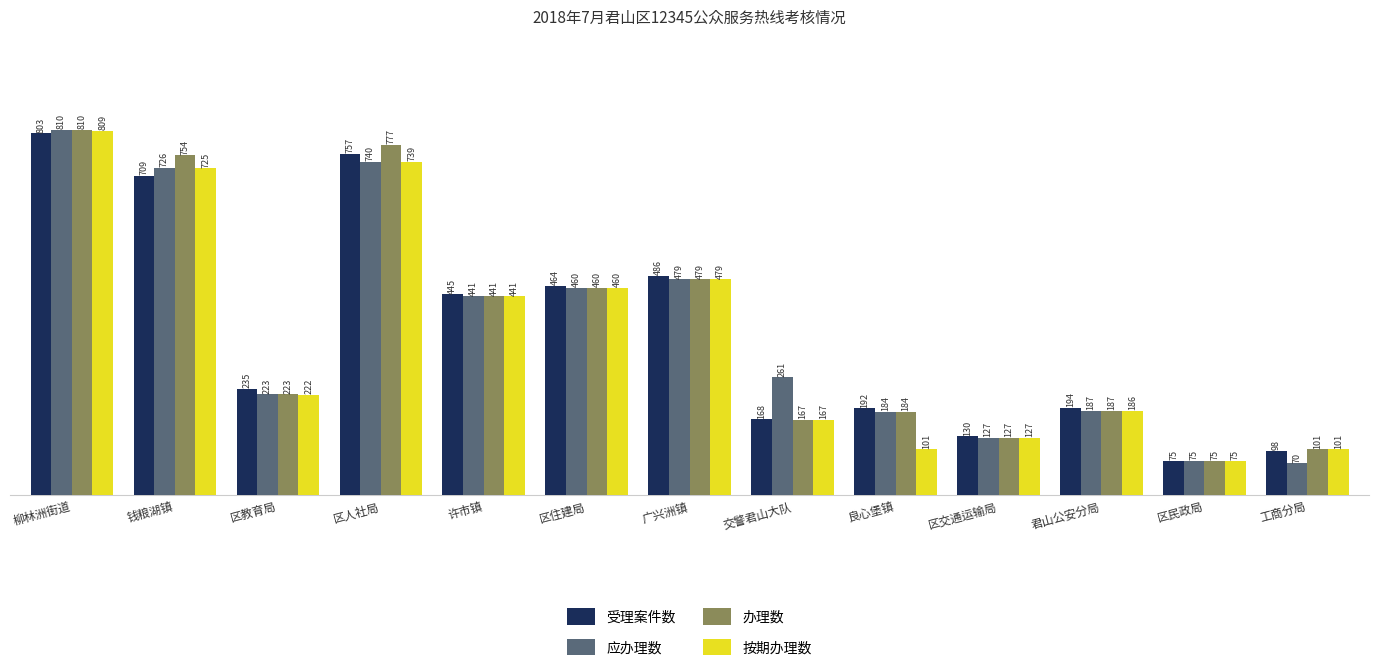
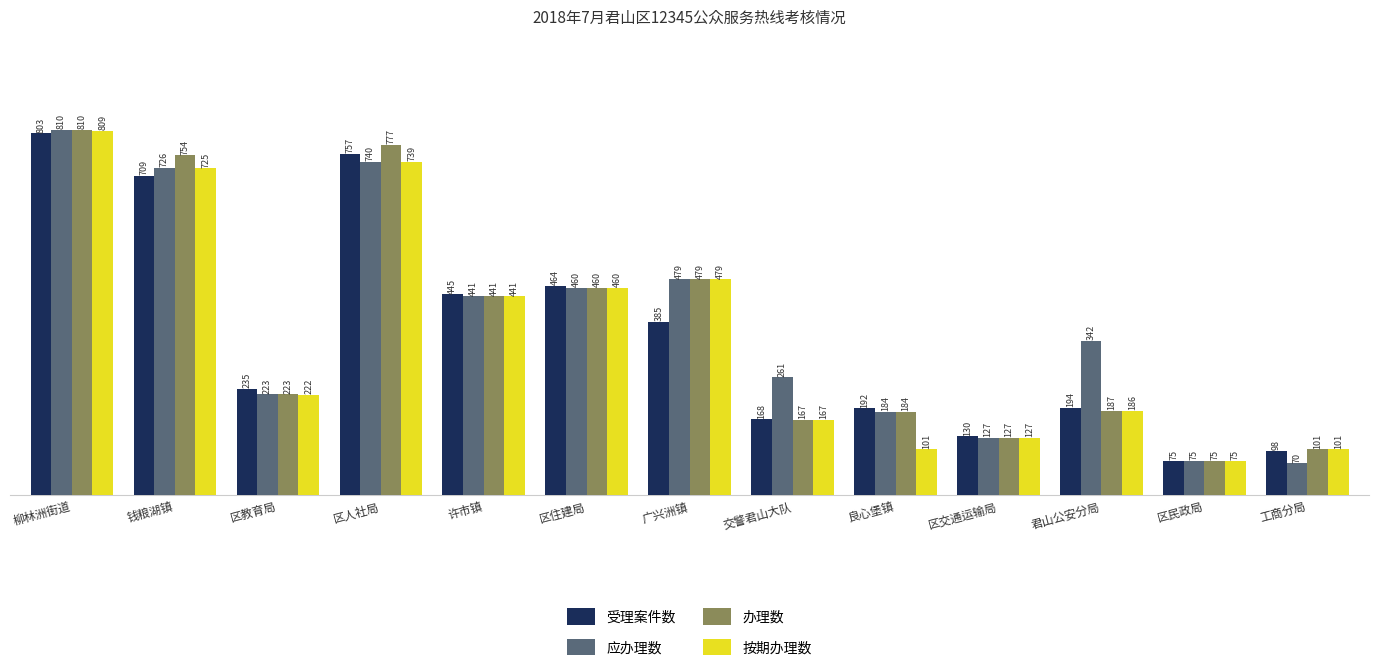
受理案件数, 广兴洲镇: 486 -> 385
应办理数, 君山公安分局: 187 -> 342
